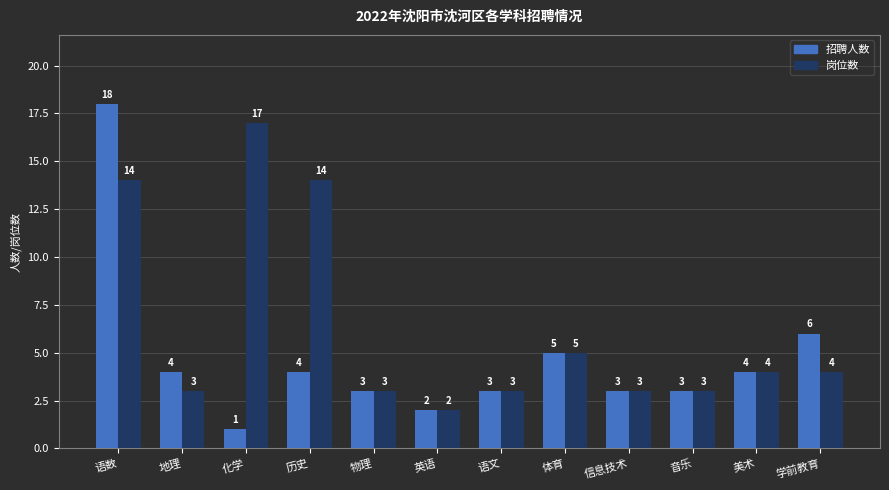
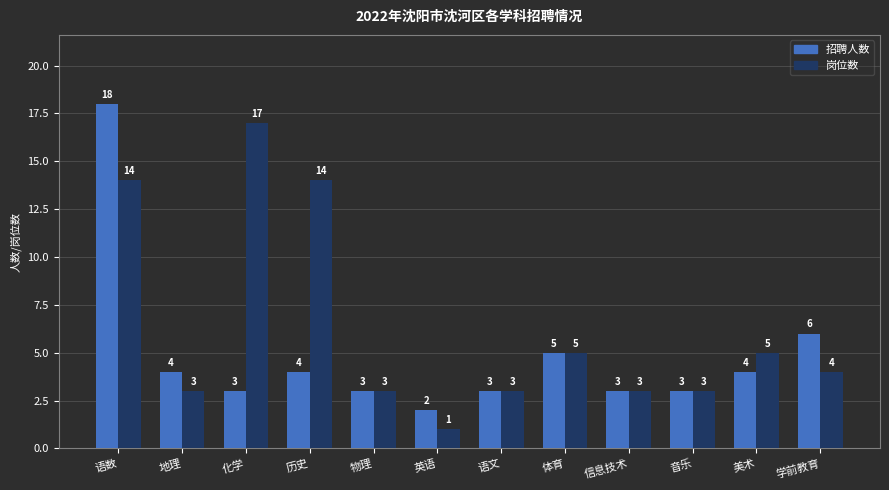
招聘人数, 化学: 1 -> 3
岗位数, 英语: 2 -> 1
岗位数, 美术: 4 -> 5
